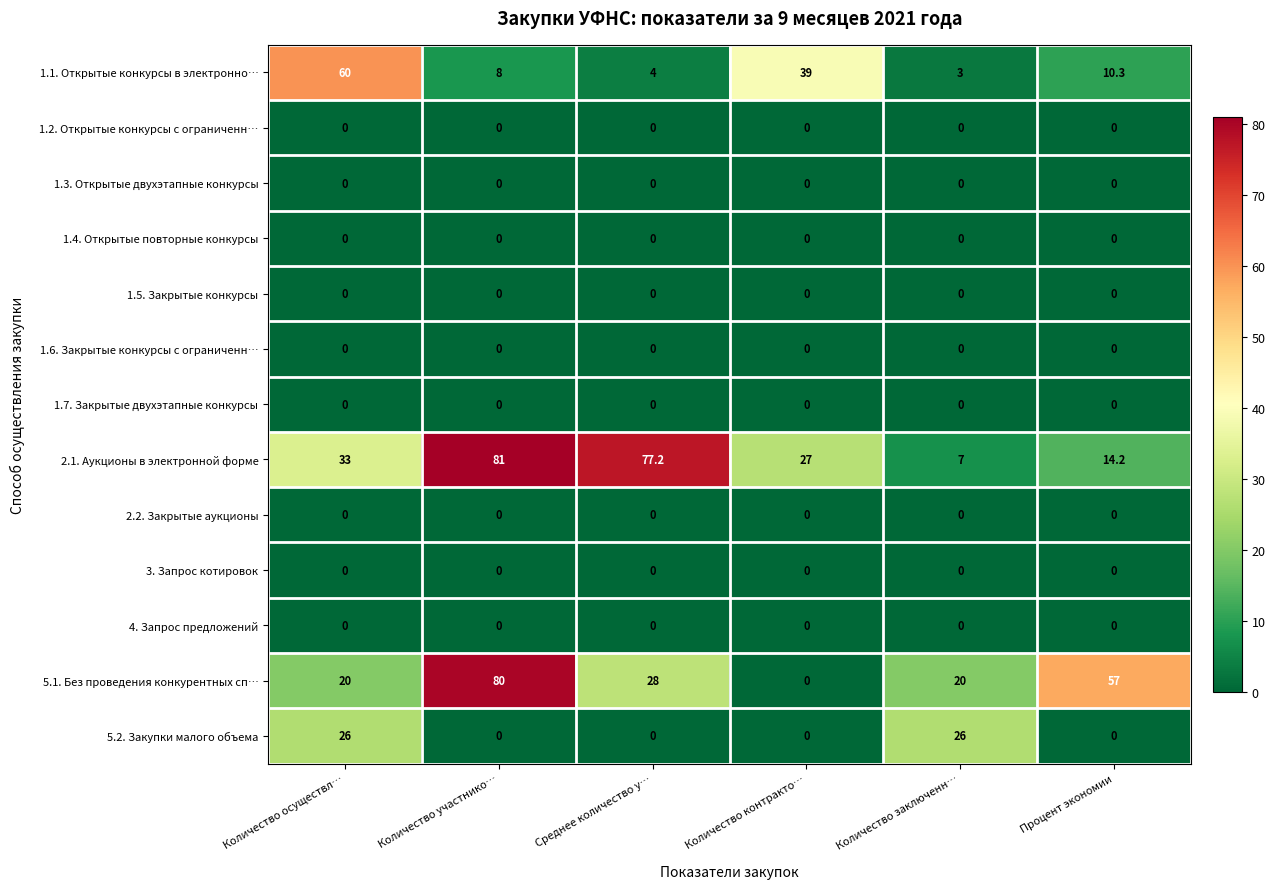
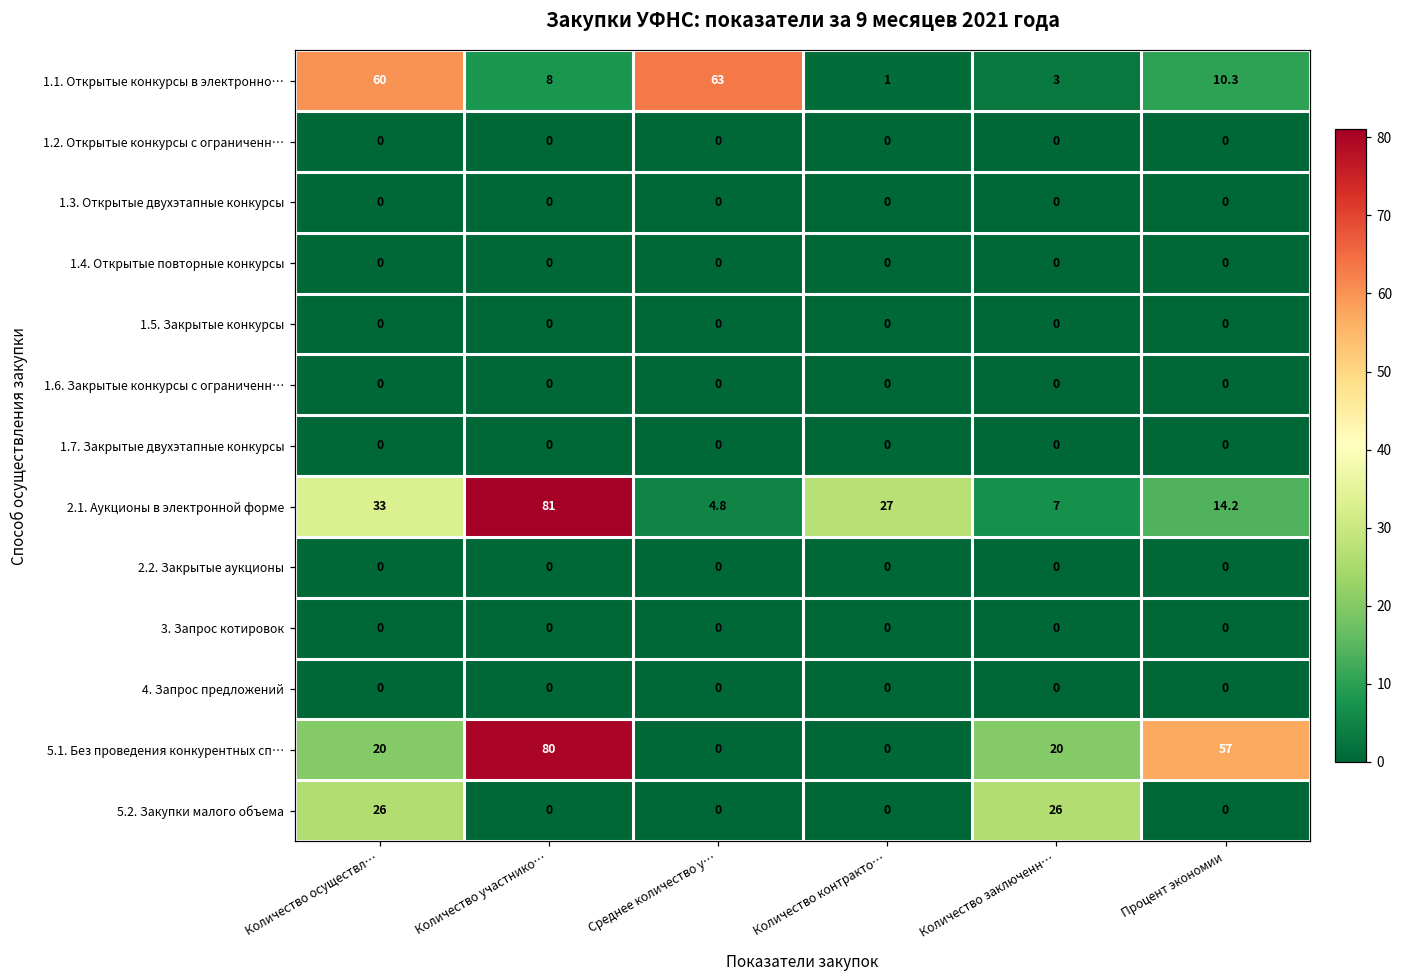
1.1. Открытые конкурсы в электронно…, Среднее количество у…: 4 -> 63
1.1. Открытые конкурсы в электронно…, Количество контракто…: 39 -> 1
2.1. Аукционы в электронной форме, Среднее количество у…: 77.2 -> 4.8
5.1. Без проведения конкурентных сп…, Среднее количество у…: 28 -> 0
